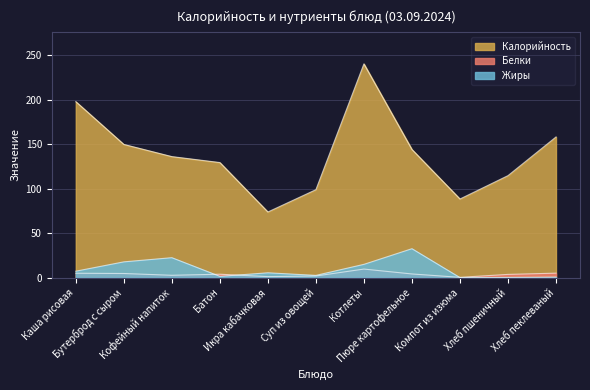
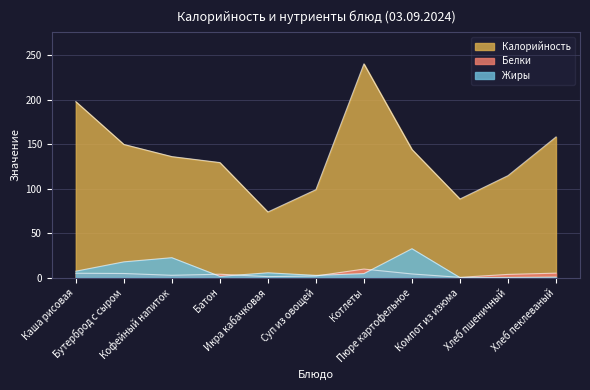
Жиры, Котлеты: 20 -> 0
